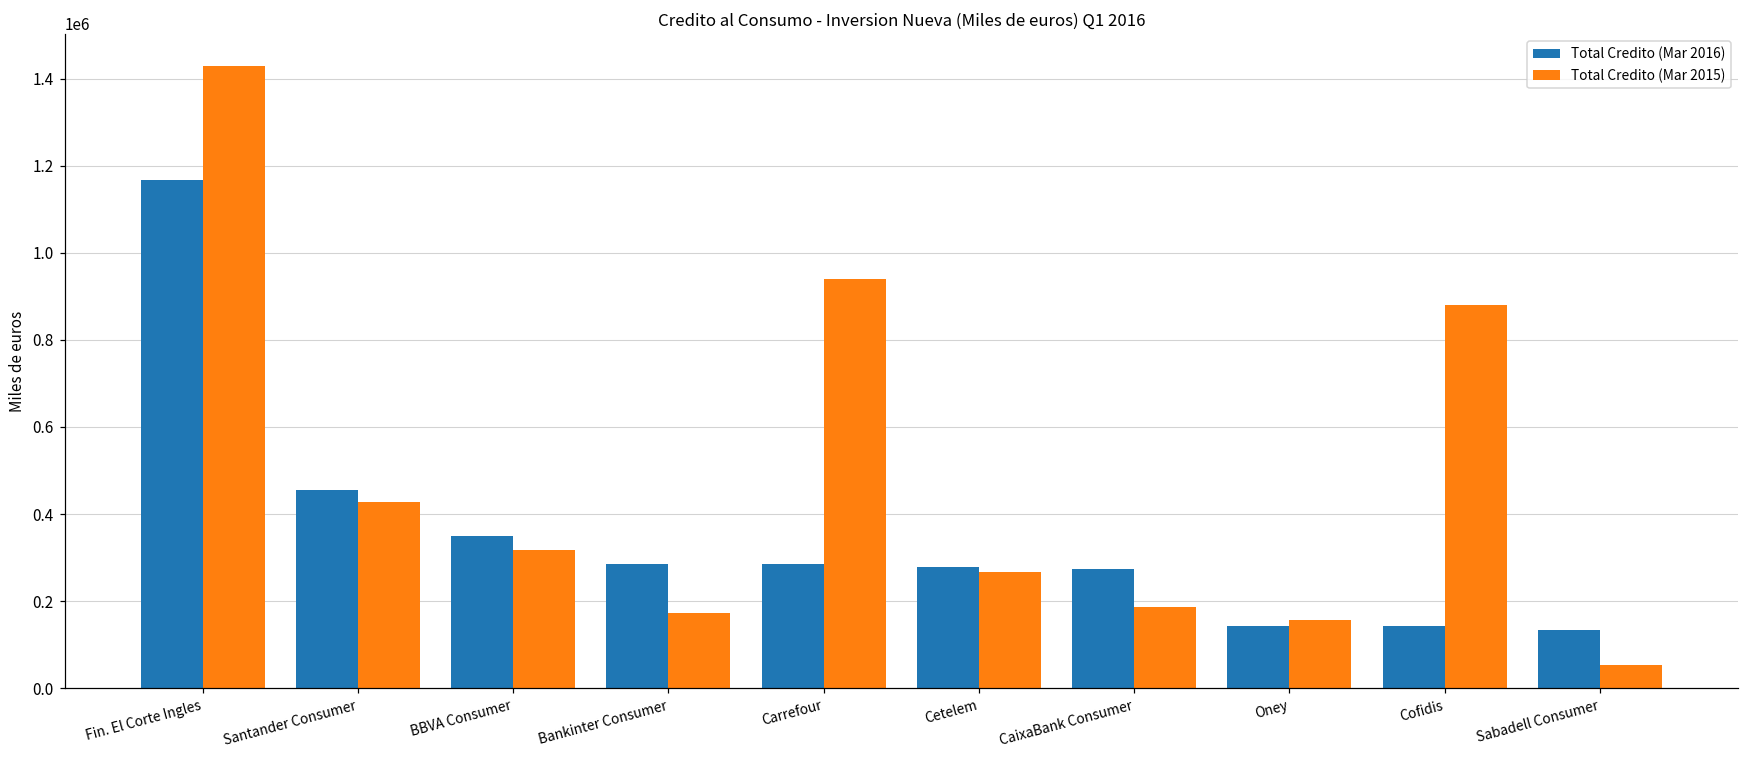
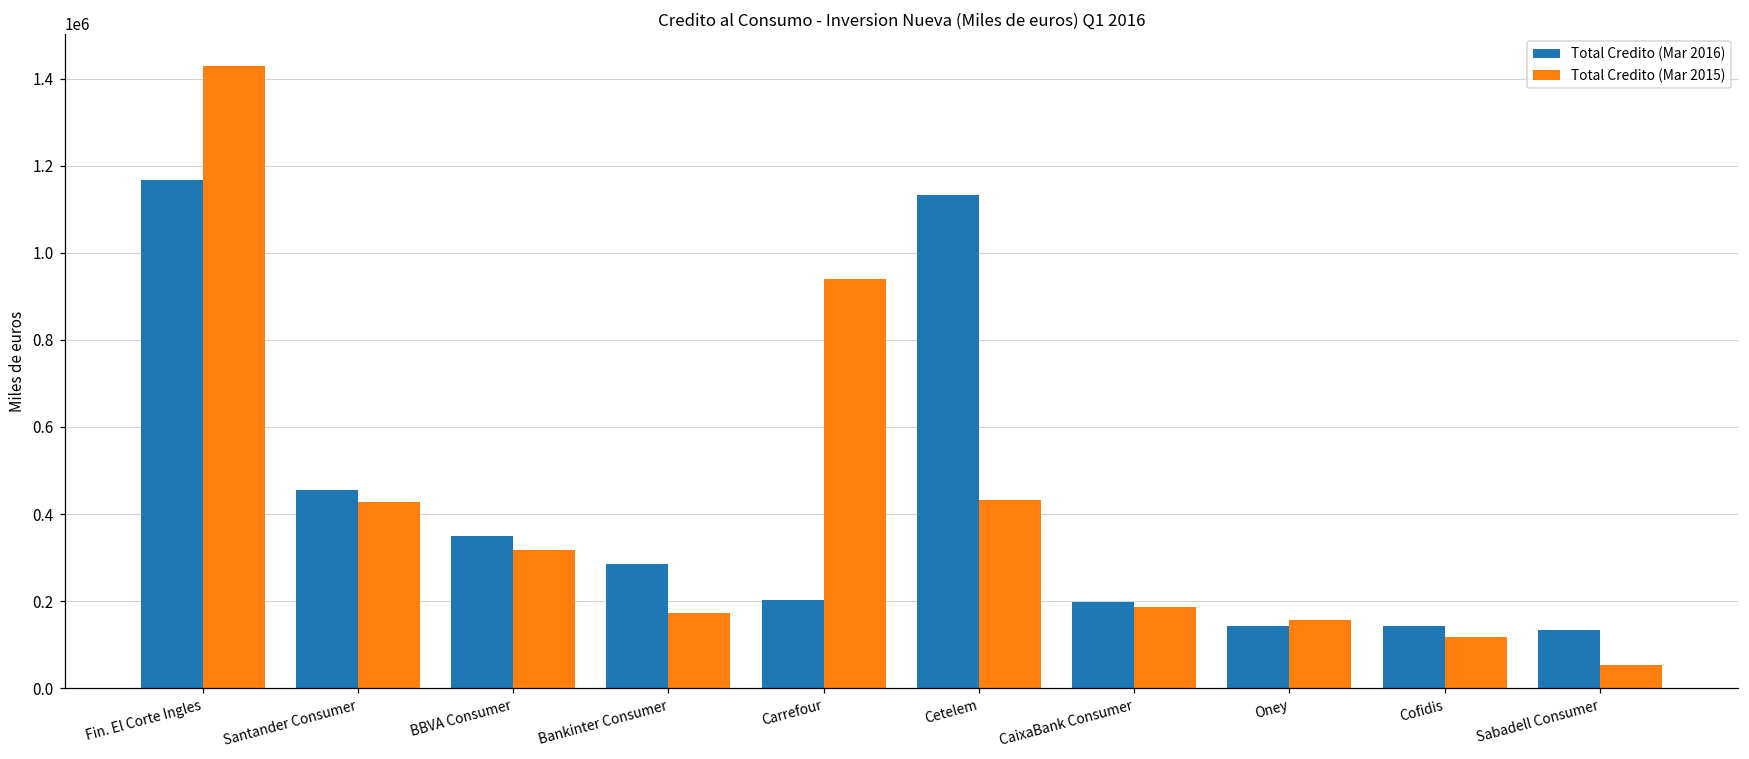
Total Credito (Mar 2016), Carrefour: 280000 -> 200000
Total Credito (Mar 2016), Cetelem: 280000 -> 1130000
Total Credito (Mar 2015), Cetelem: 270000 -> 430000
Total Credito (Mar 2016), CaixaBank Consumer: 270000 -> 200000
Total Credito (Mar 2015), Cofidis: 880000 -> 120000
